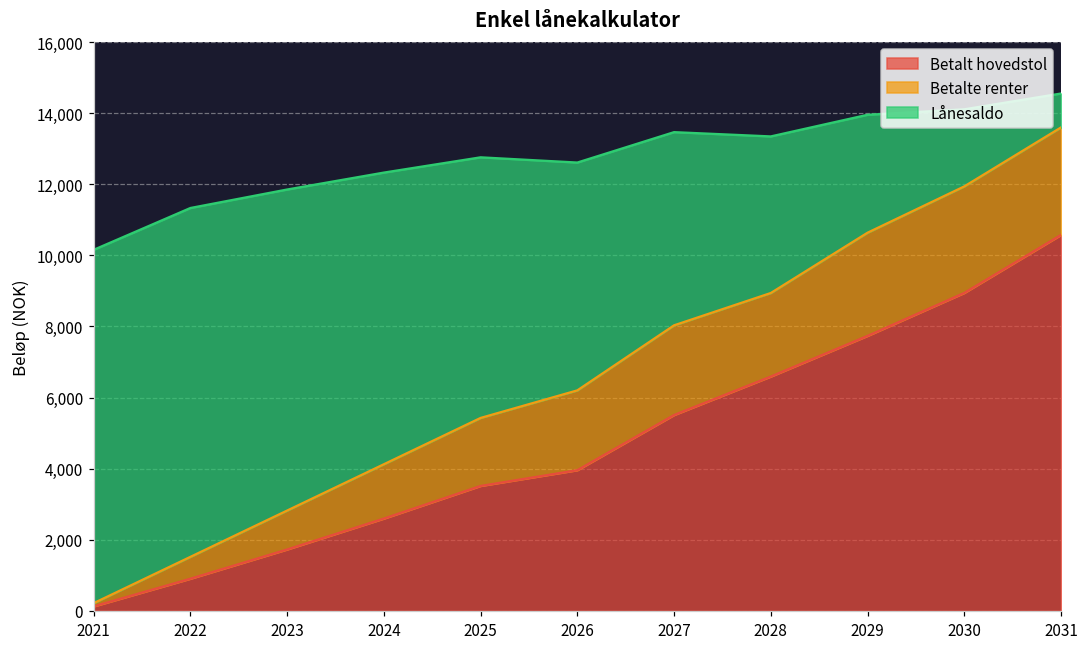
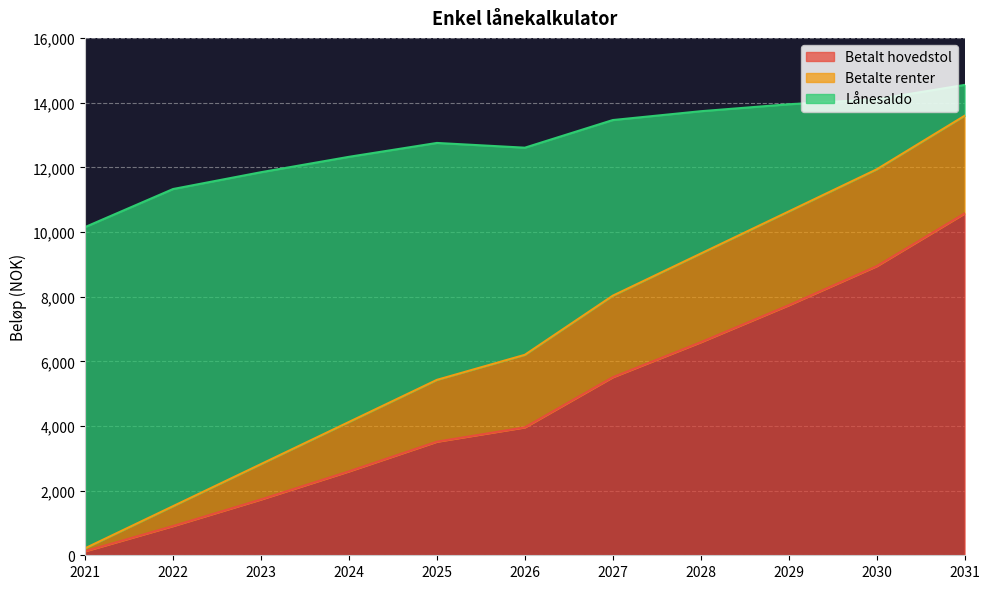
Betalte renter, 2028: 2,300 -> 2,700
